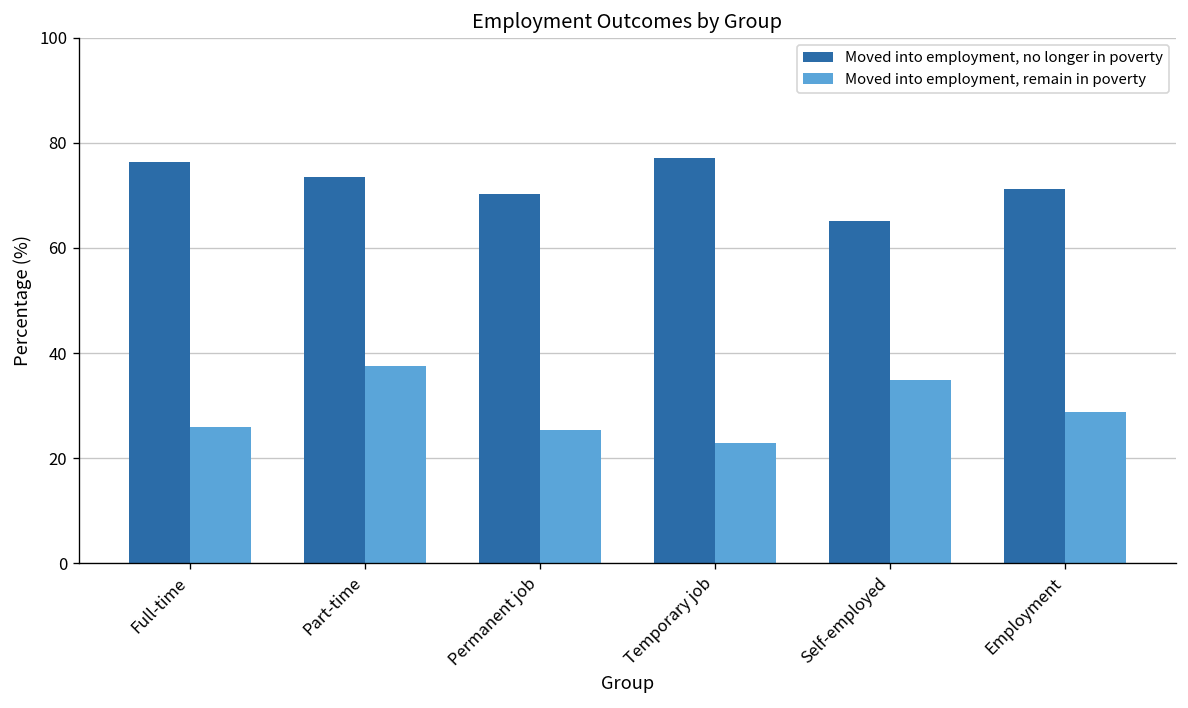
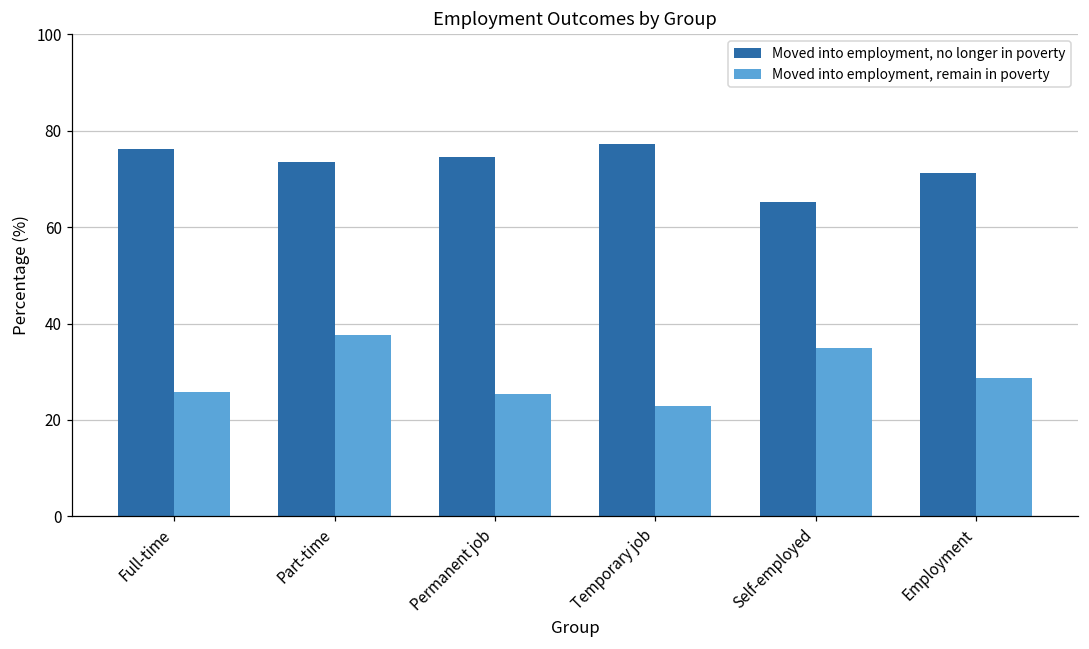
Moved into employment, no longer in poverty, Permanent job: 70 -> 75
